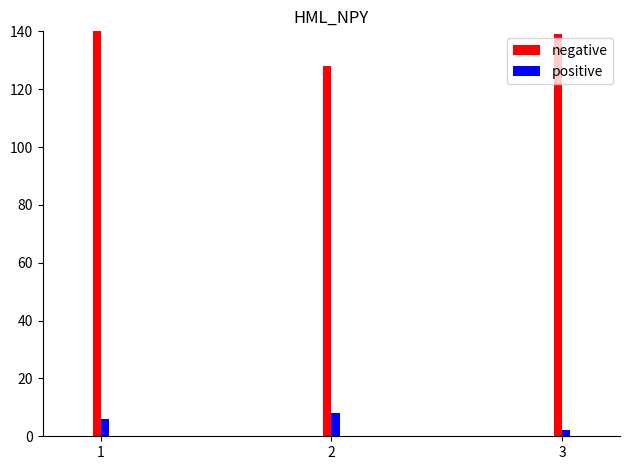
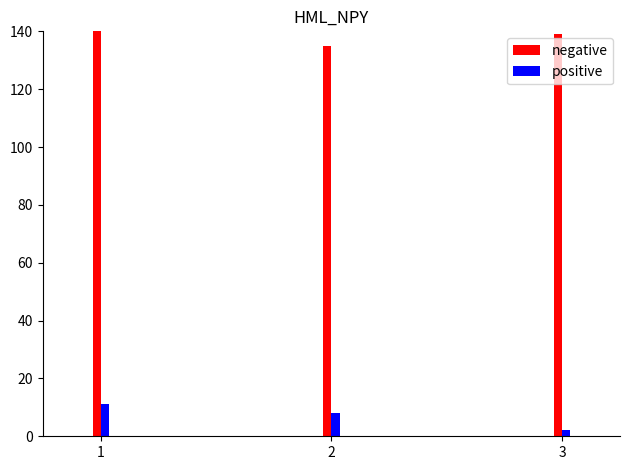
positive, 1: 6 -> 11
negative, 2: 128 -> 135
